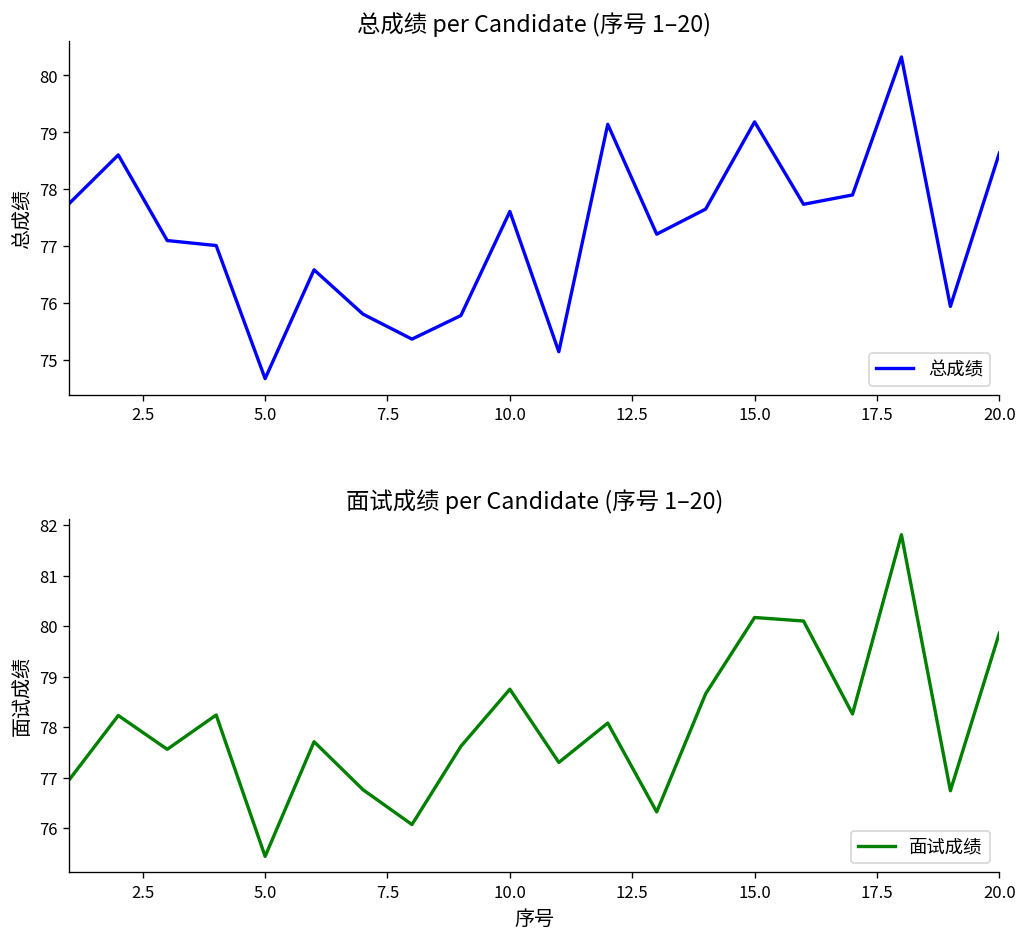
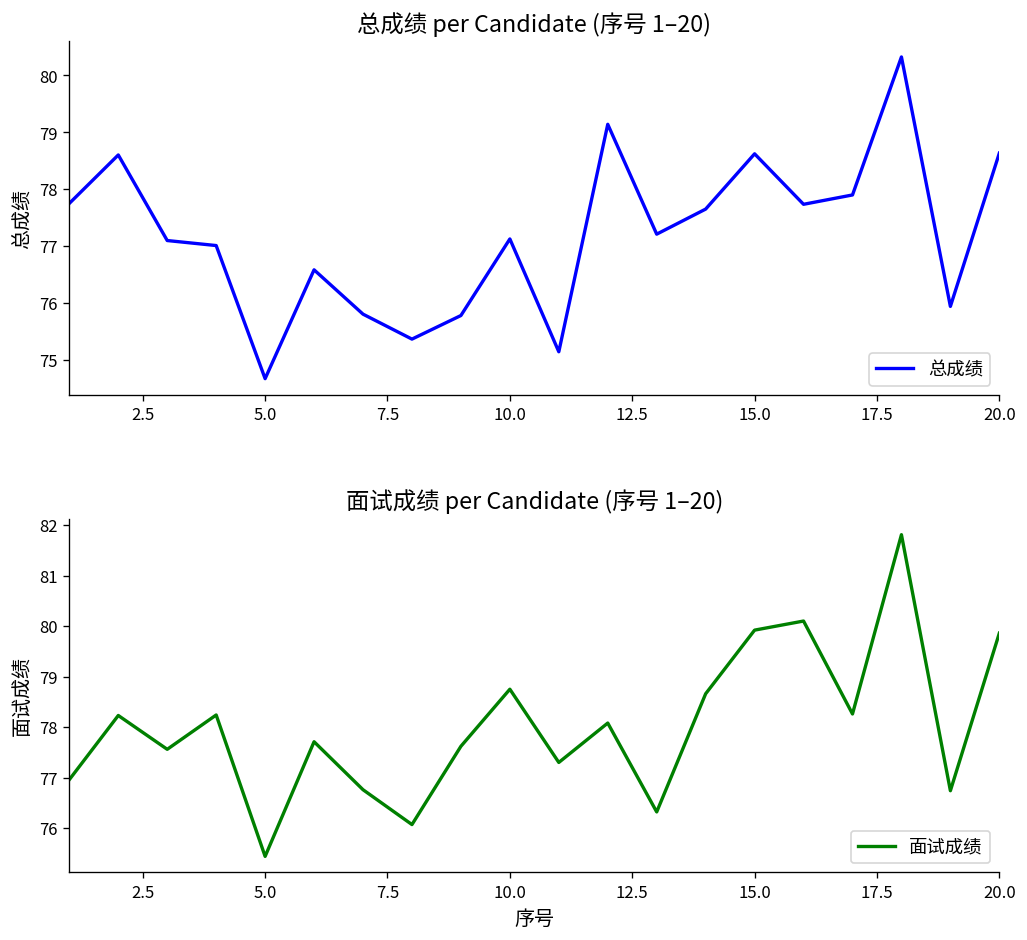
总成绩 per Candidate (序号 1–20), 10.0: 77.6 -> 77.1
总成绩 per Candidate (序号 1–20), 15.0: 79.2 -> 78.6
面试成绩 per Candidate (序号 1–20), 15.0: 80.2 -> 79.9
